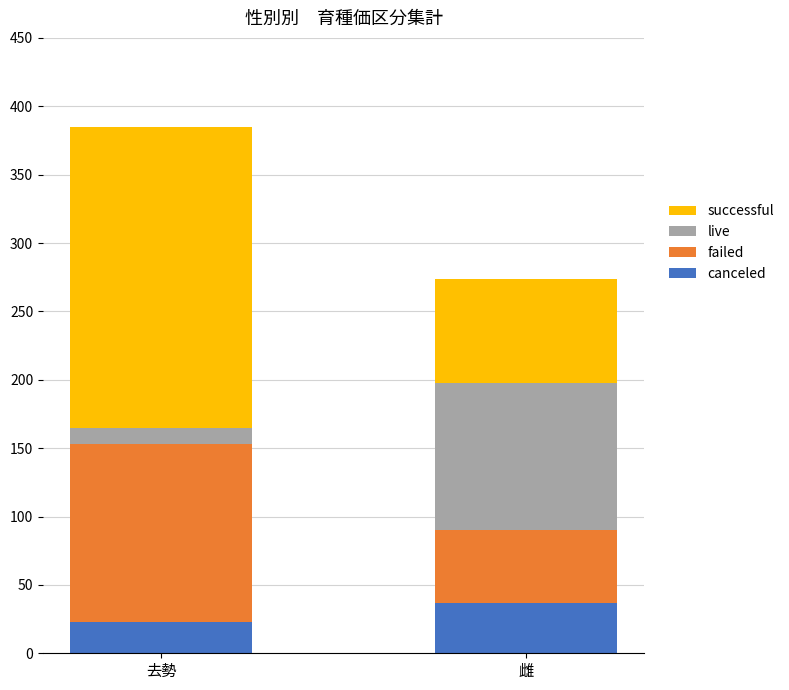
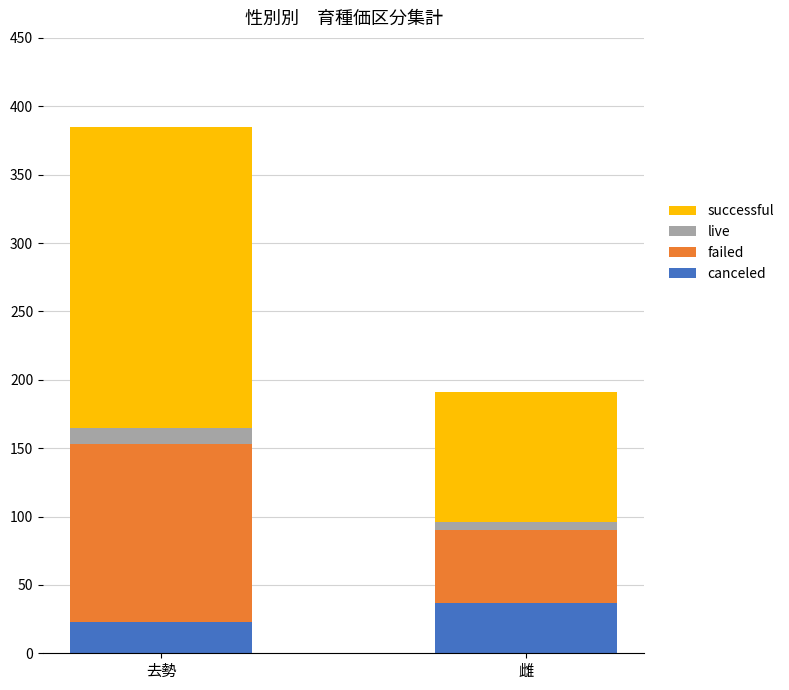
live, 雌: 108 -> 6
successful, 雌: 76 -> 95
